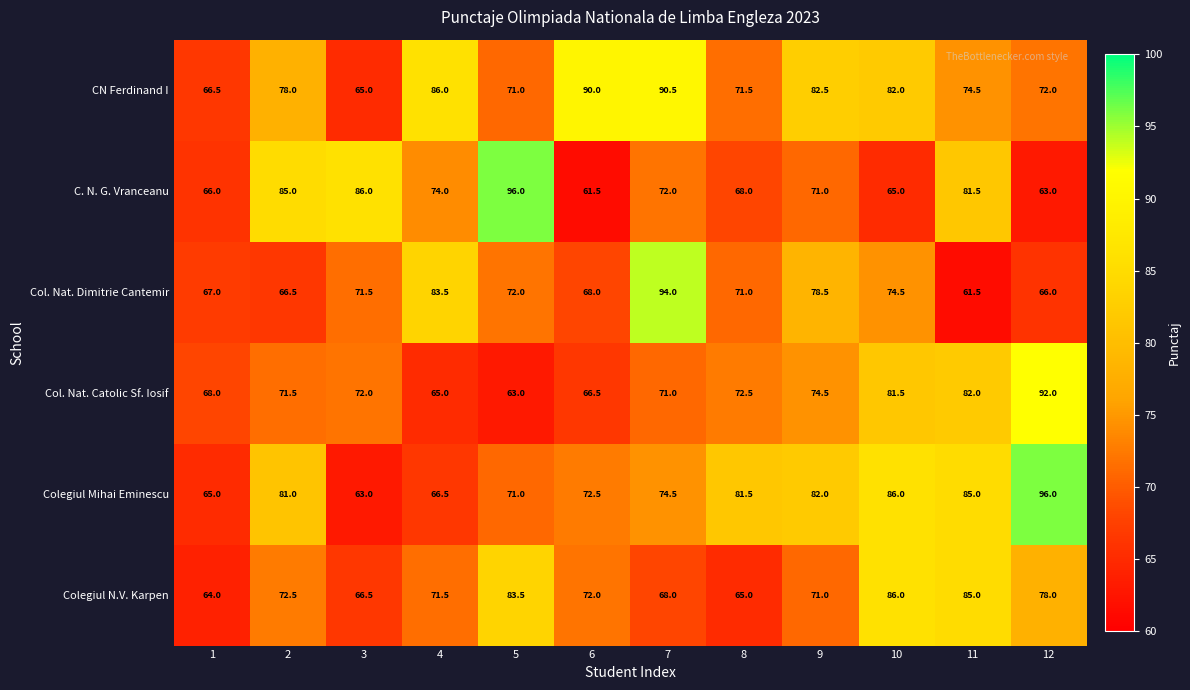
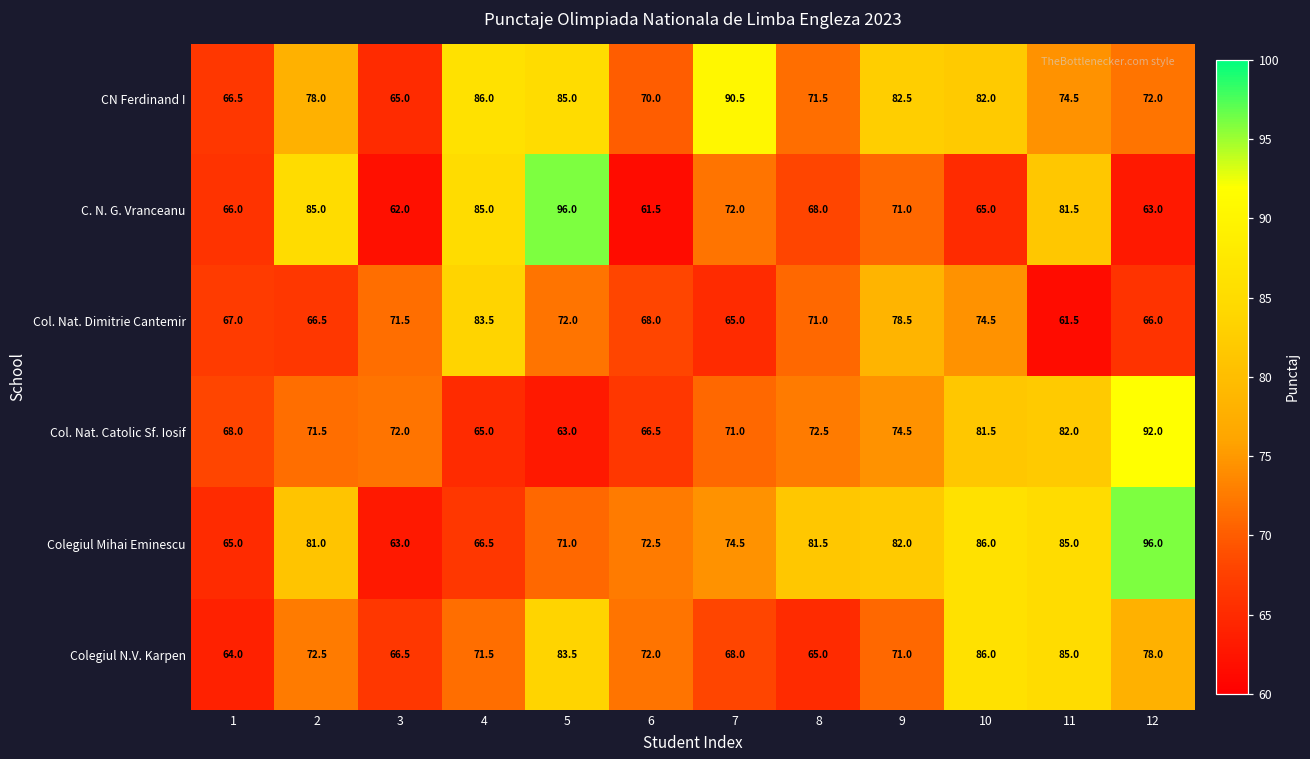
CN Ferdinand I, 5: 71.0 -> 85.0
CN Ferdinand I, 6: 90.0 -> 70.0
C. N. G. Vranceanu, 3: 86.0 -> 62.0
C. N. G. Vranceanu, 4: 74.0 -> 85.0
Col. Nat. Dimitrie Cantemir, 7: 94.0 -> 65.0
